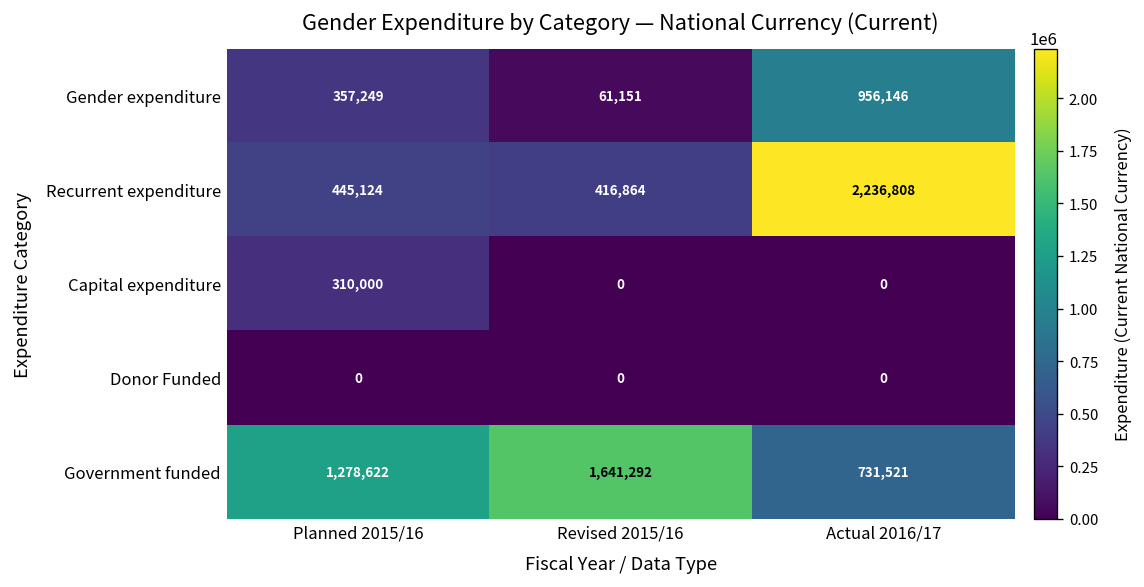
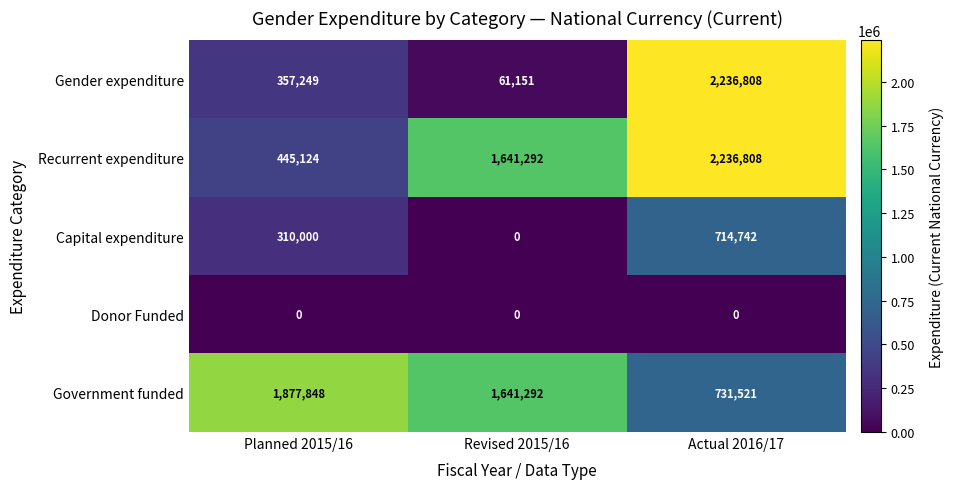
Gender expenditure, Actual 2016/17: 956,146 -> 2,236,808
Recurrent expenditure, Revised 2015/16: 416,864 -> 1,641,292
Capital expenditure, Actual 2016/17: 0 -> 714,742
Government funded, Planned 2015/16: 1,278,622 -> 1,877,848
